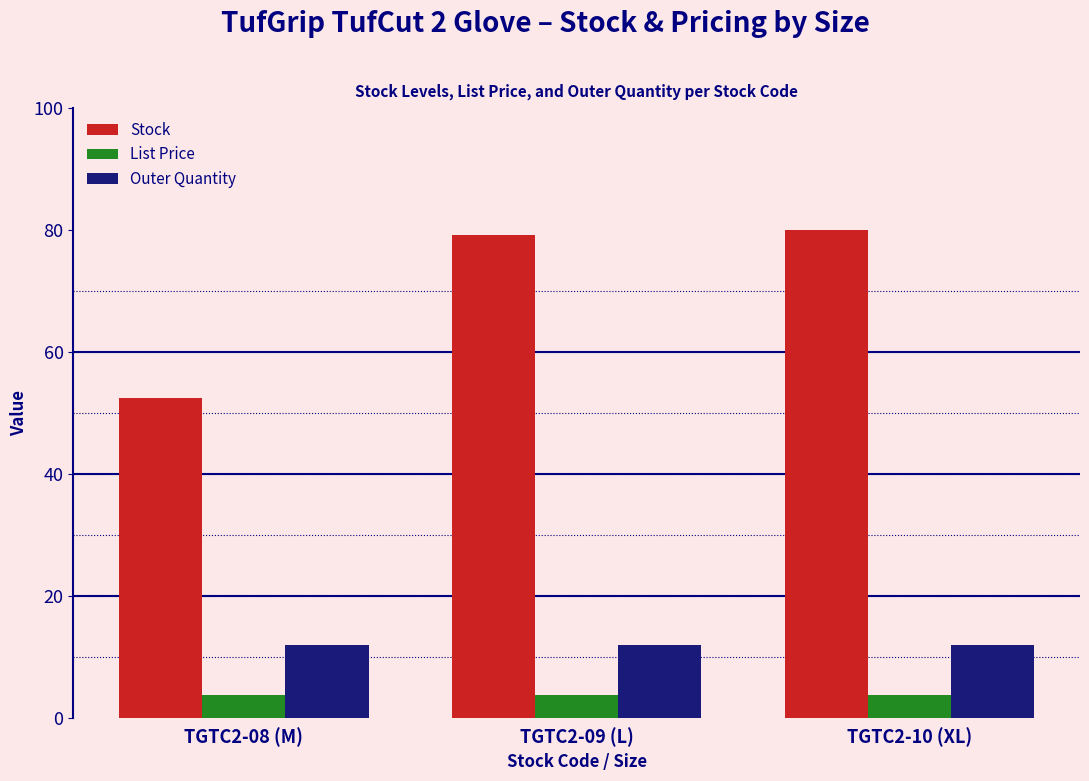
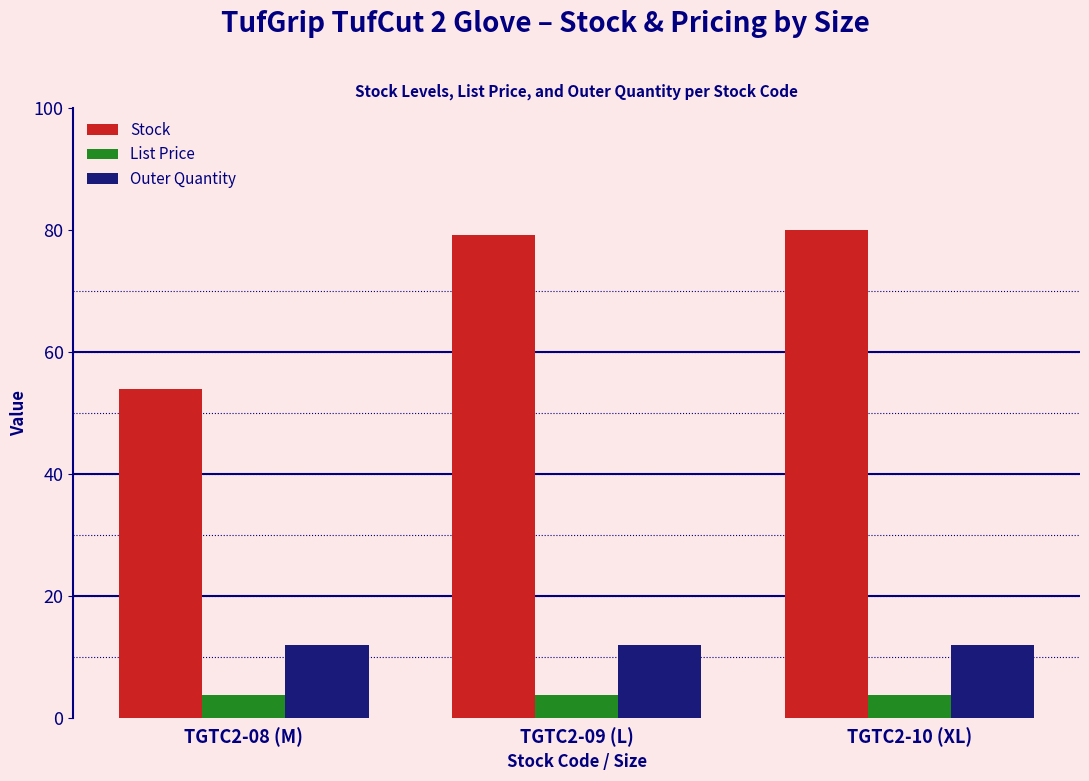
Stock, TGTC2-08 (M): 52 -> 54
